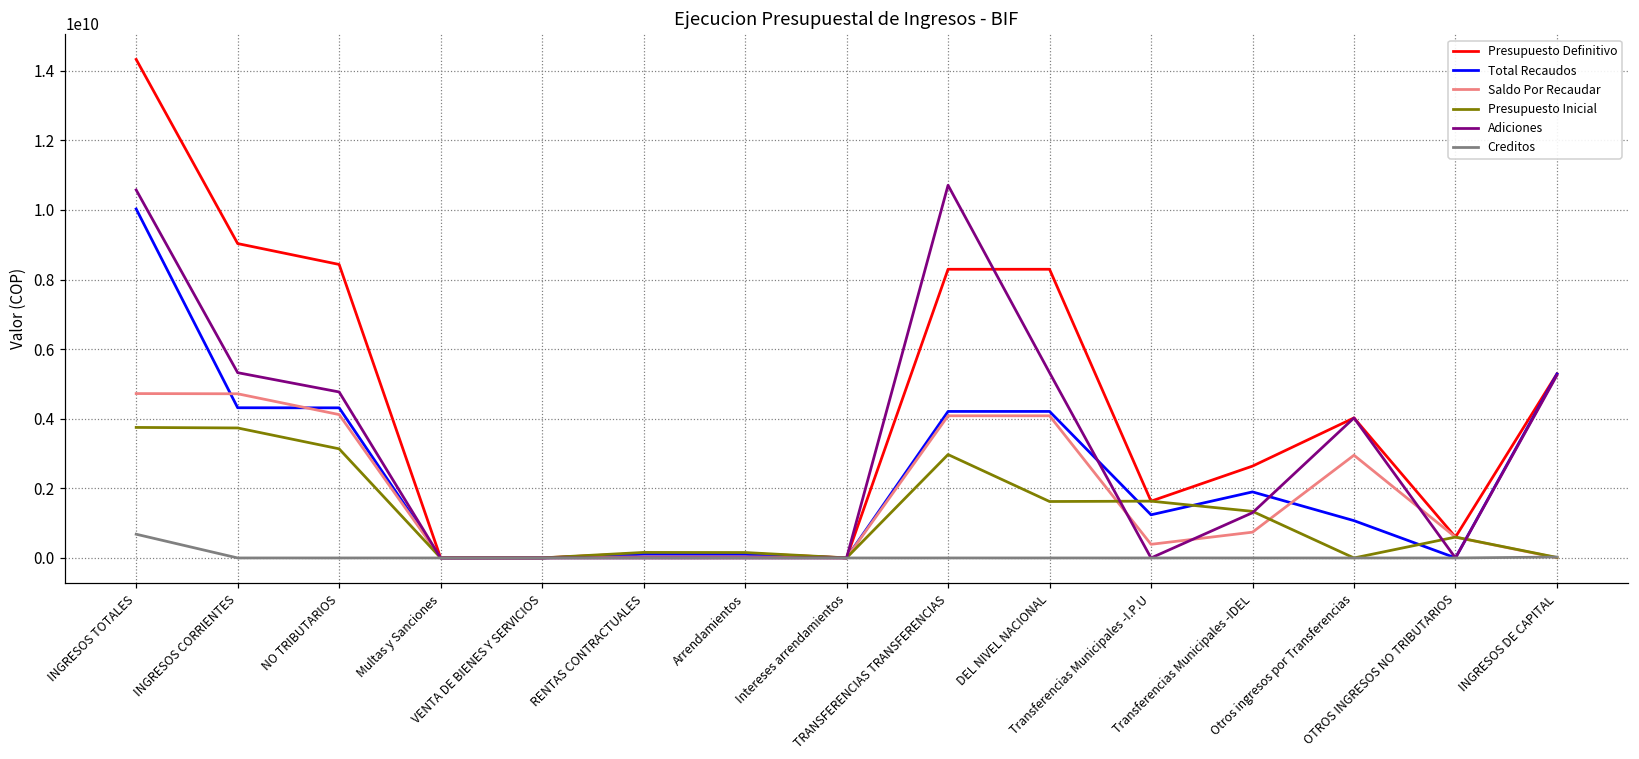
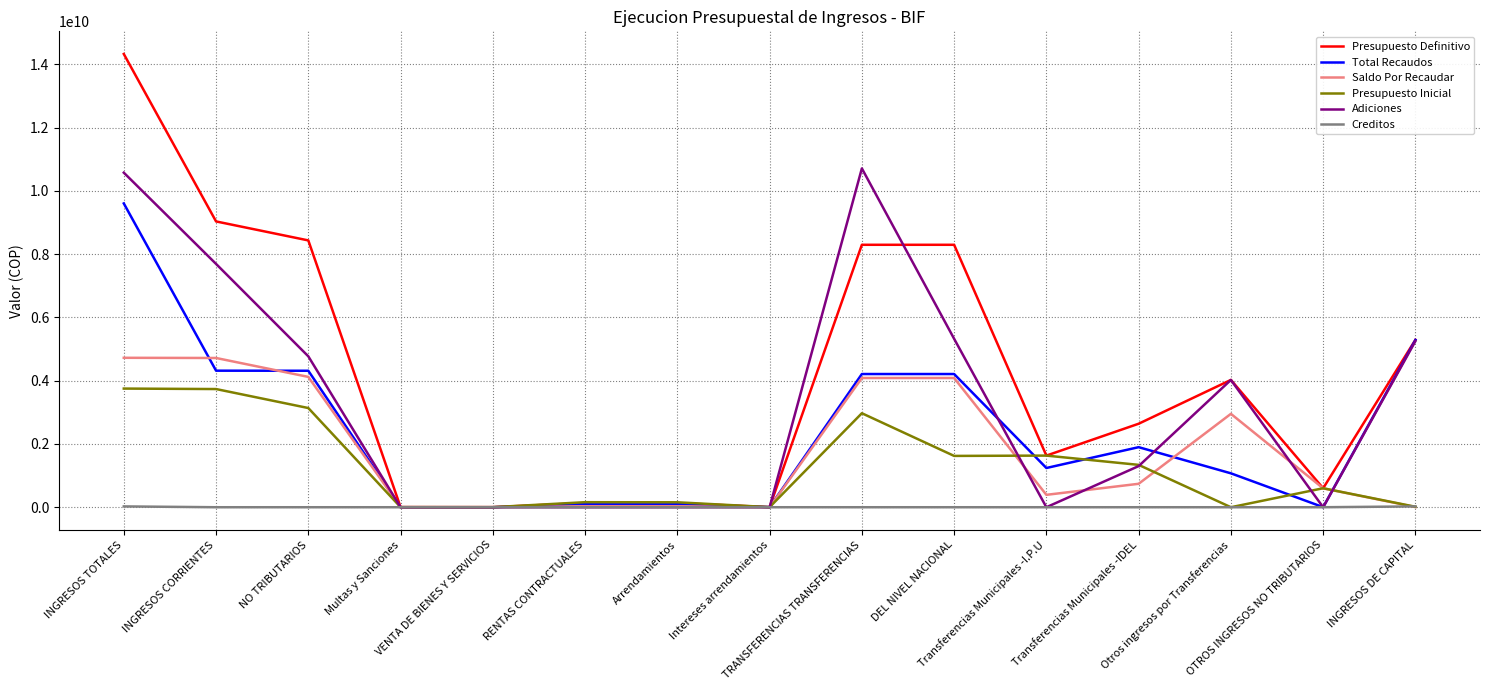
Total Recaudos, INGRESOS TOTALES: 10000000000 -> 9600000000
Creditos, INGRESOS TOTALES: 700000000 -> 0
Adiciones, INGRESOS CORRIENTES: 5300000000 -> 7700000000
